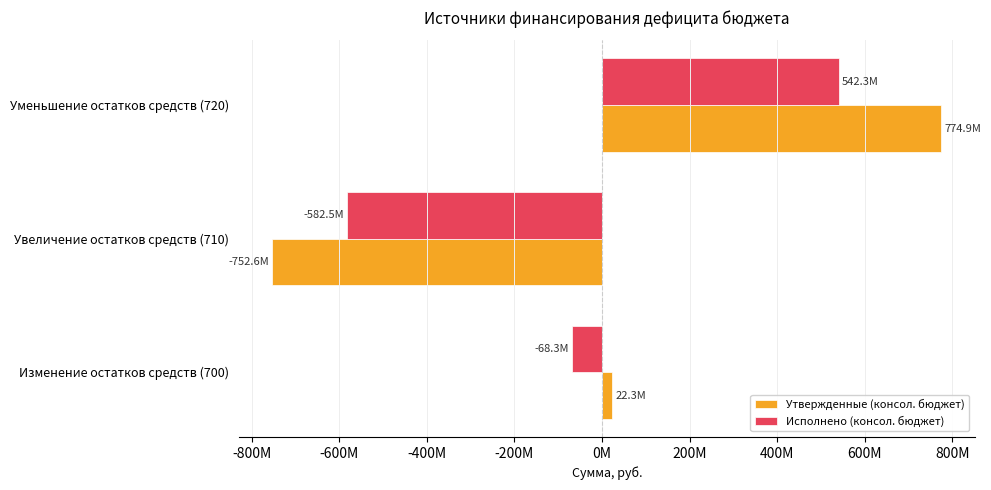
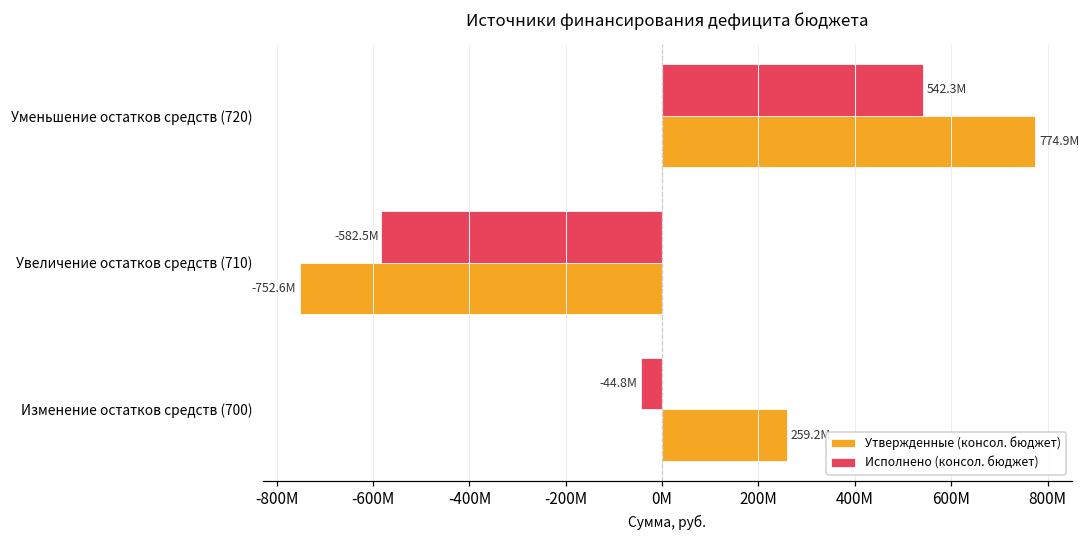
Исполнено (консол. бюджет), Изменение остатков средств (700): -68.3M -> -44.8M
Утвержденные (консол. бюджет), Изменение остатков средств (700): 22.3M -> 259.2M
